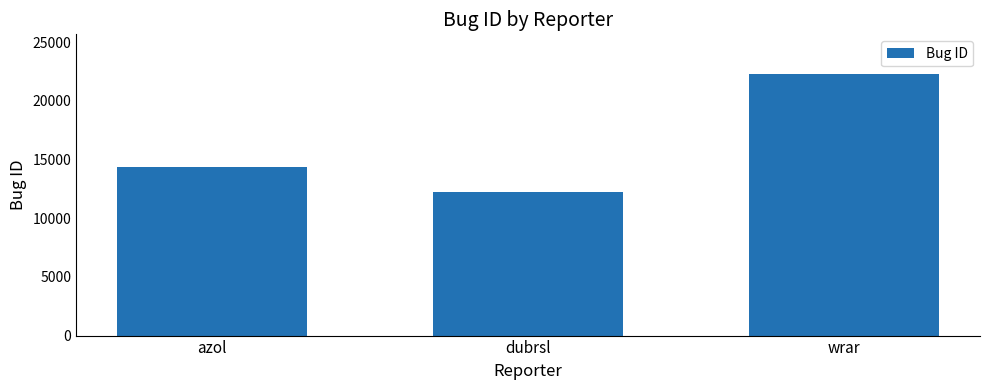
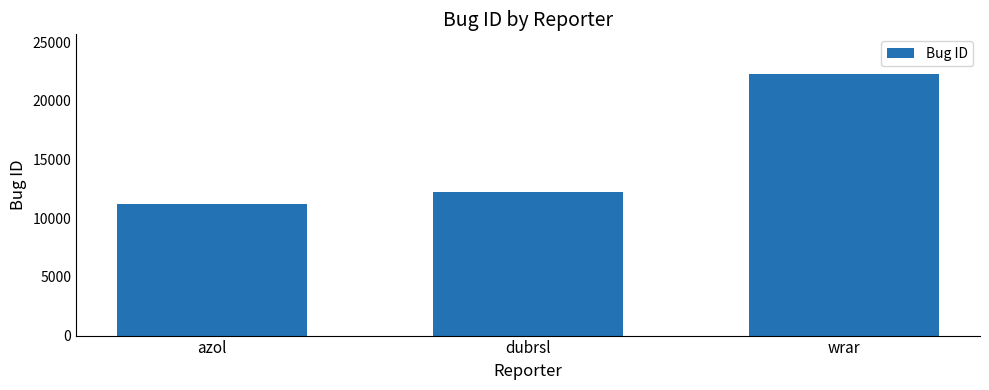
azol: 14400 -> 11200
